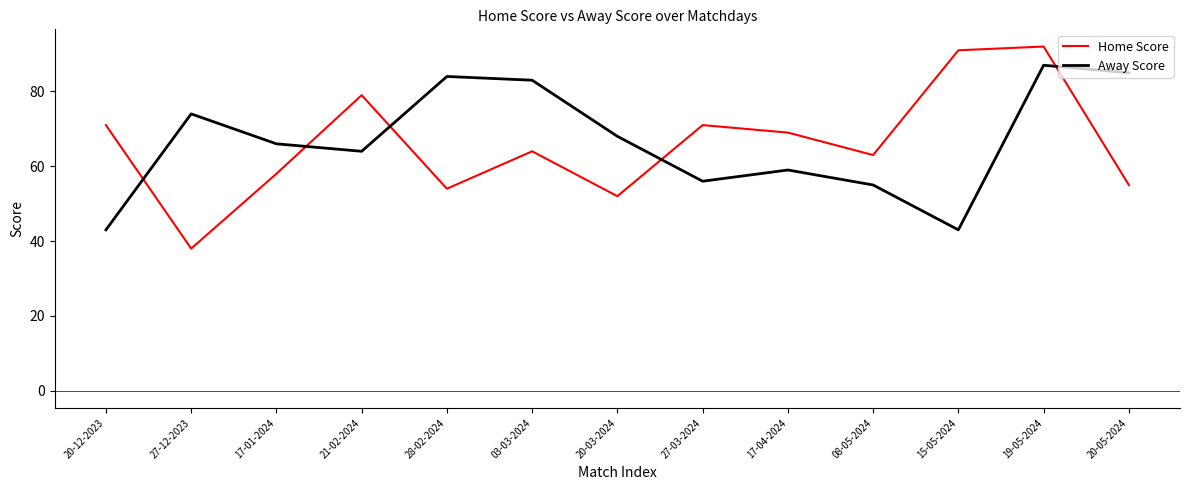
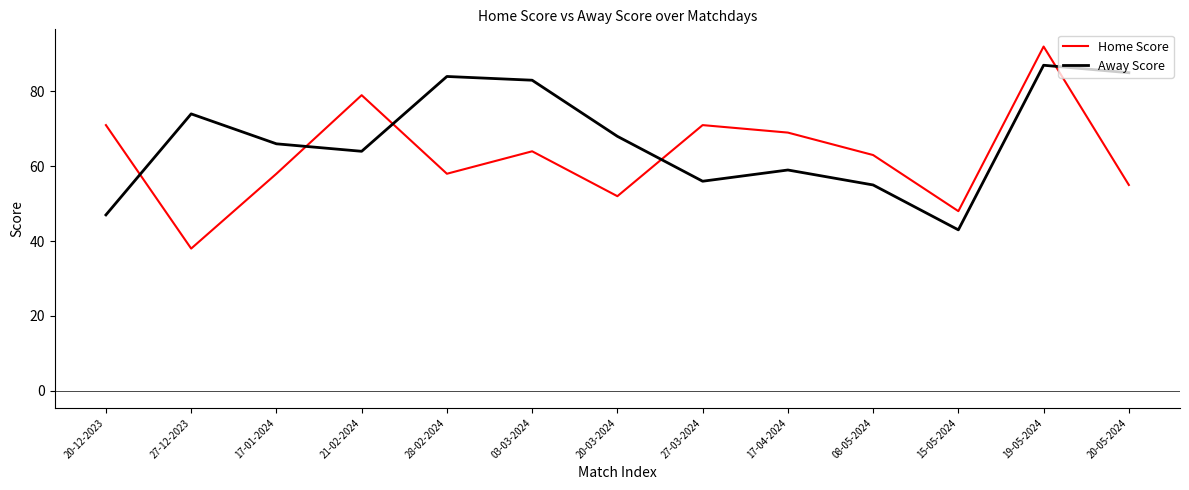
Away Score, 20-12-2023: 43 -> 47
Home Score, 28-02-2024: 54 -> 58
Home Score, 15-05-2024: 91 -> 48
